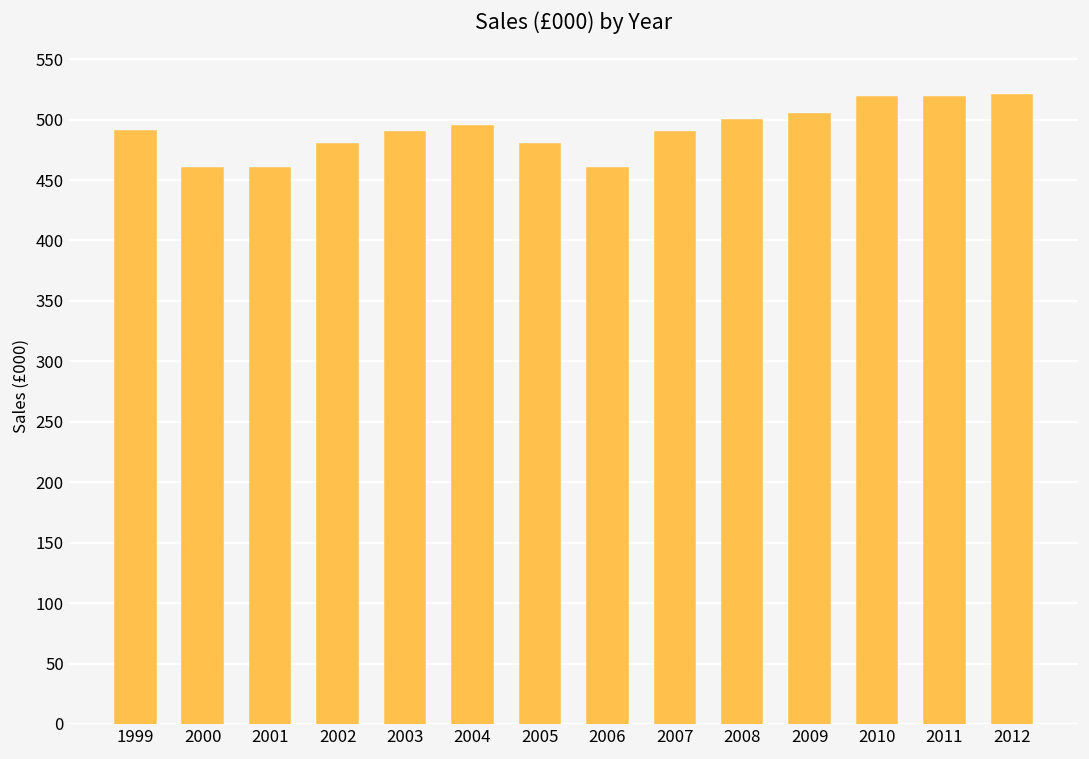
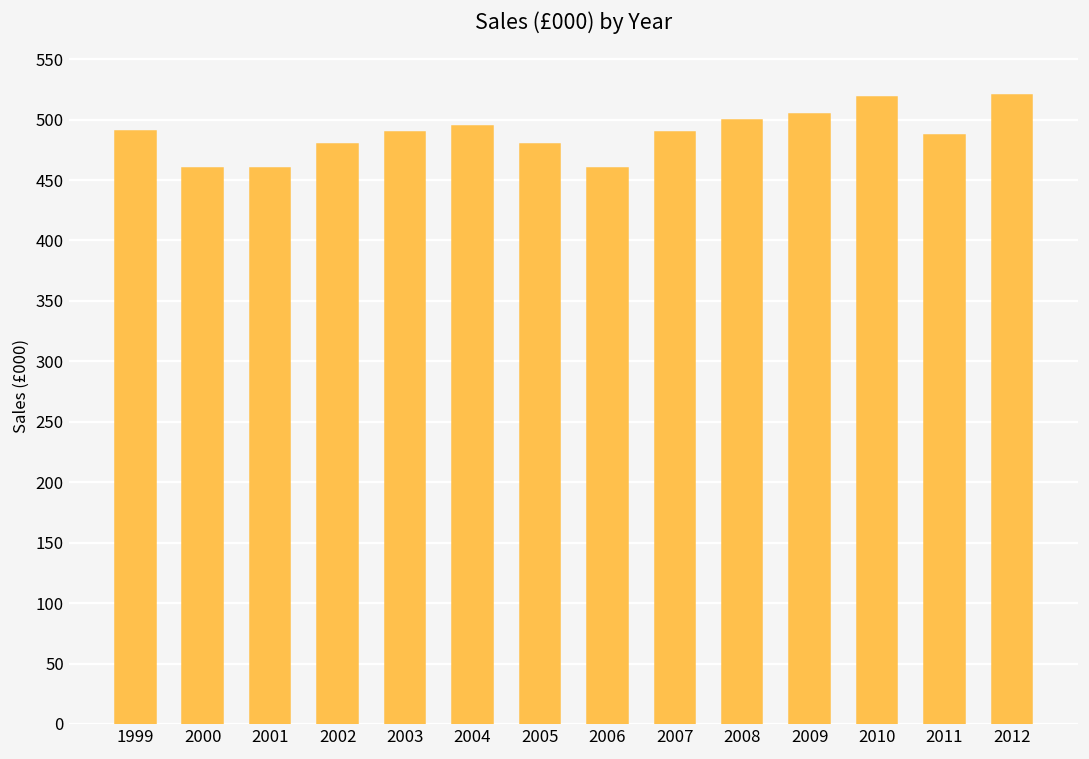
2011: 519 -> 487
